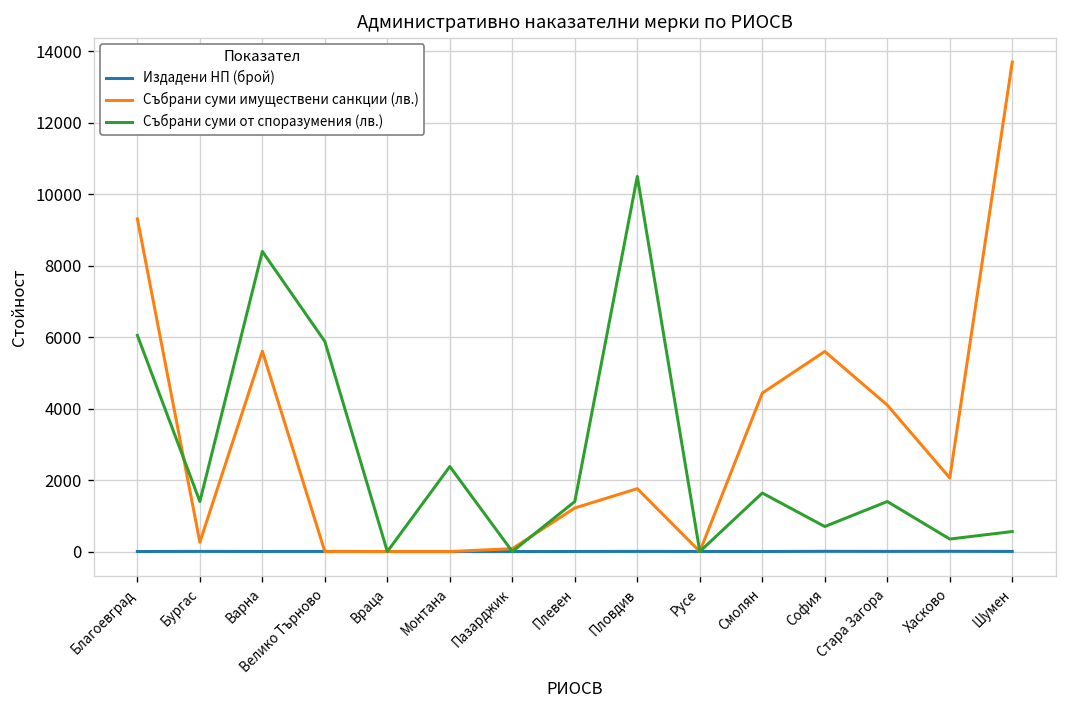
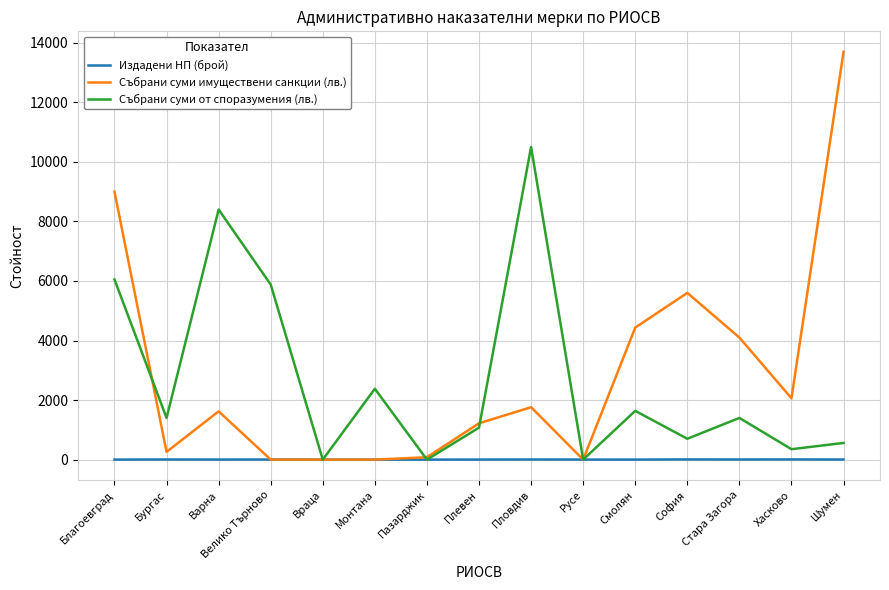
Събрани суми имуществени санкции (лв.), Благоевград: 9300 -> 9000
Събрани суми имуществени санкции (лв.), Варна: 5600 -> 1600
Събрани суми от споразумения (лв.), Плевен: 1400 -> 1100
